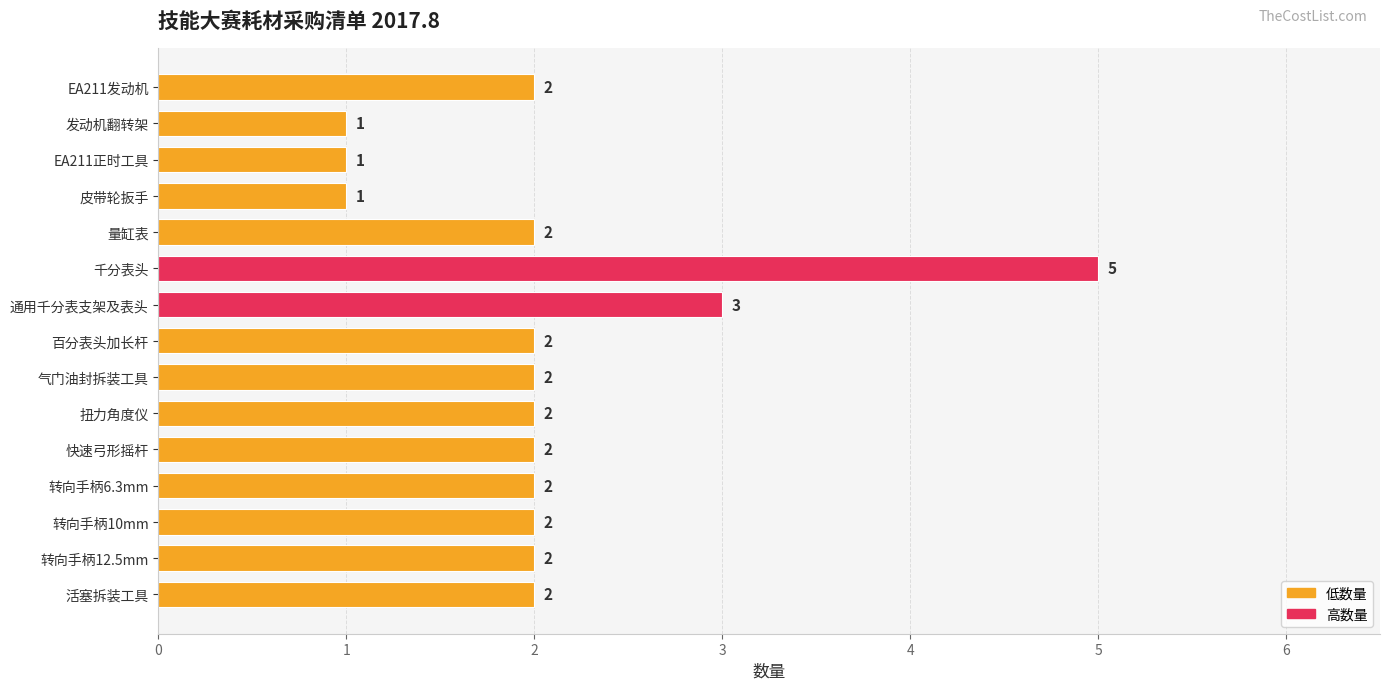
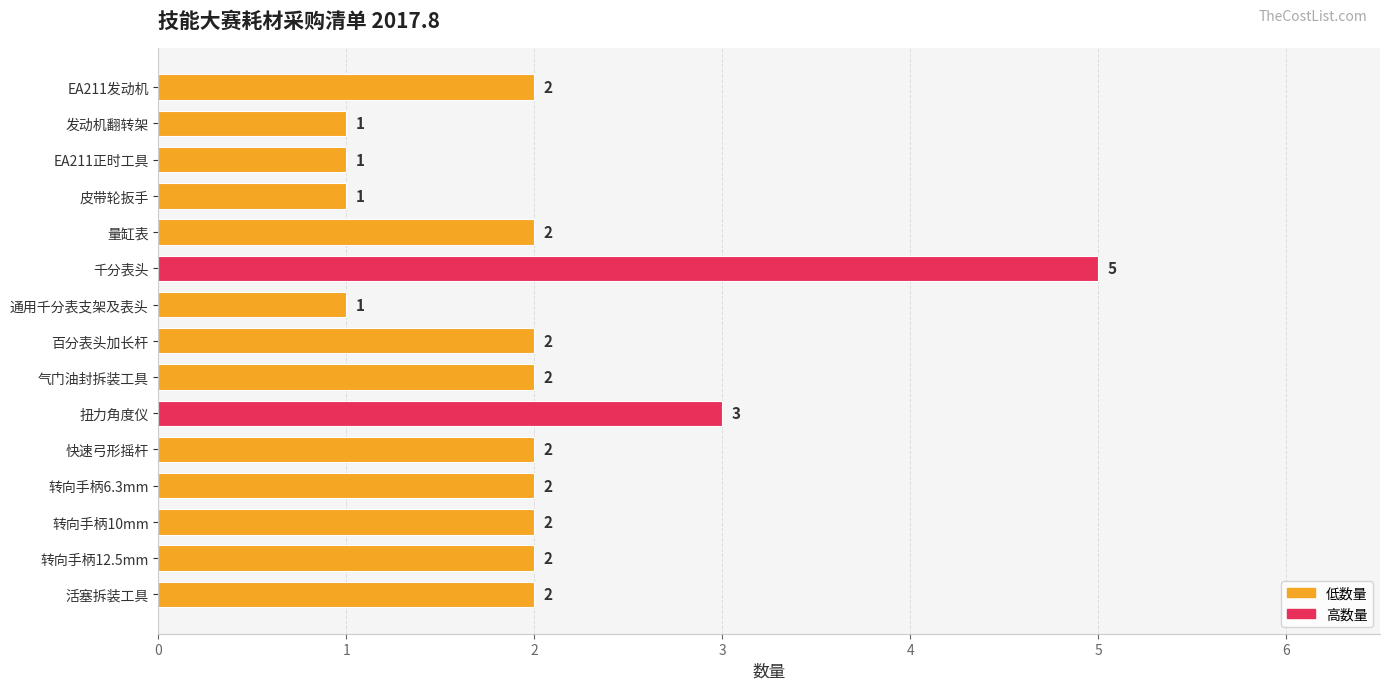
通用千分表支架及表头: 3 -> 1
扭力角度仪: 2 -> 3
